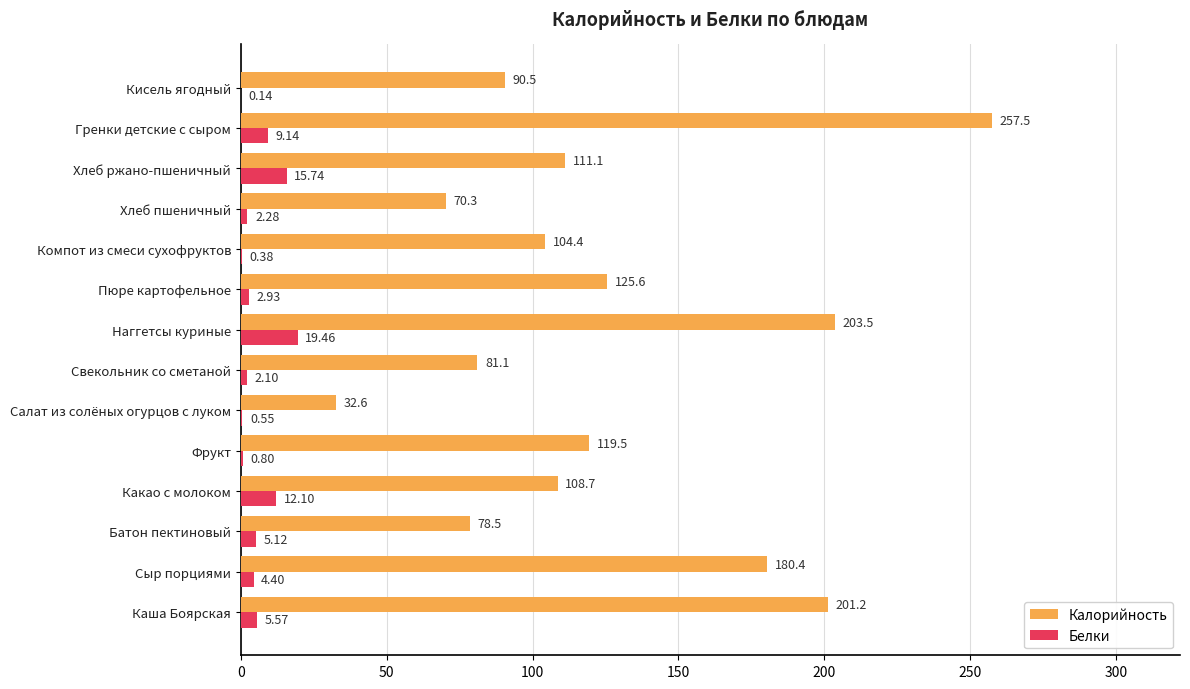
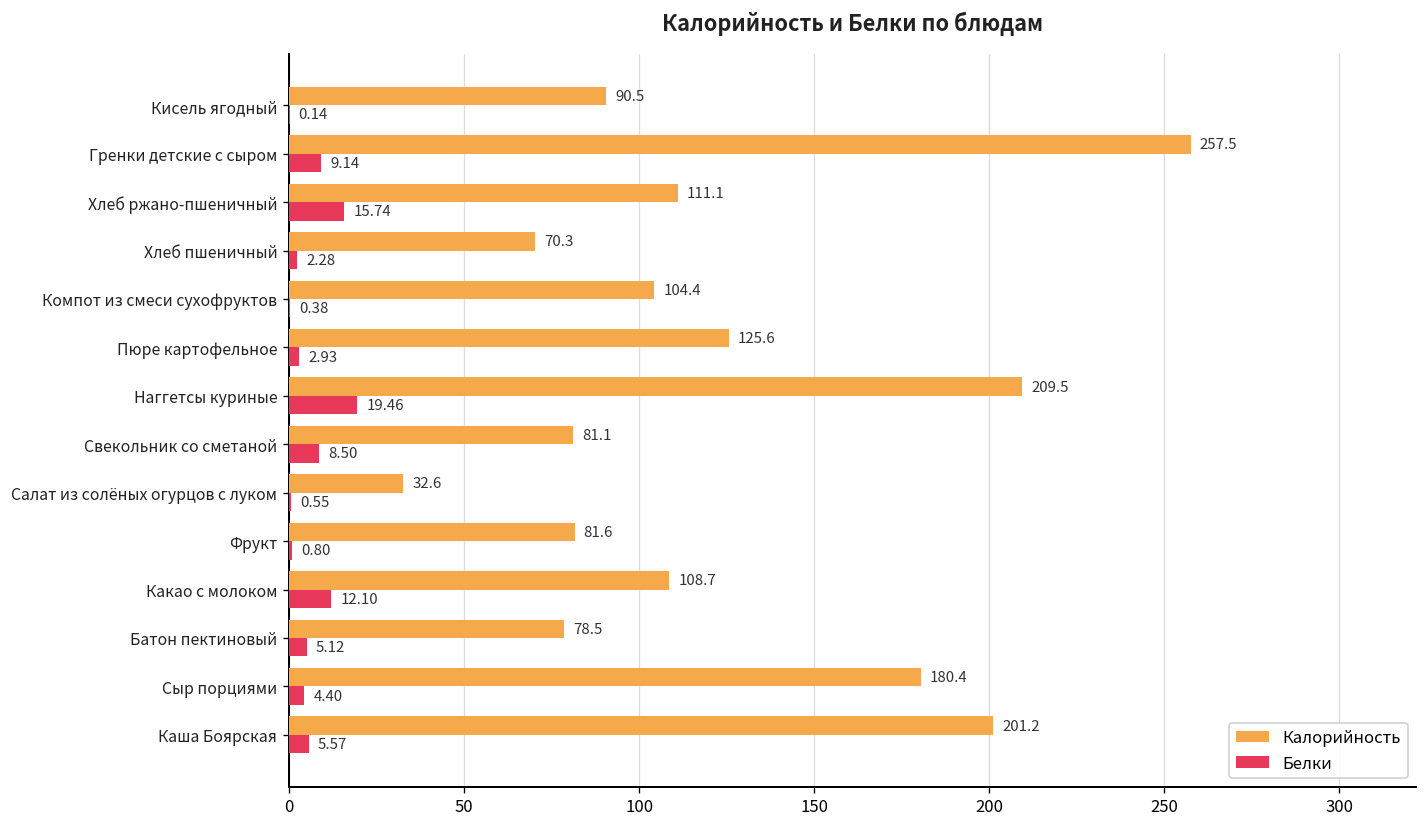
Калорийность, Наггетсы куриные: 203.5 -> 209.5
Белки, Свекольник со сметаной: 2.10 -> 8.50
Калорийность, Фрукт: 119.5 -> 81.6
